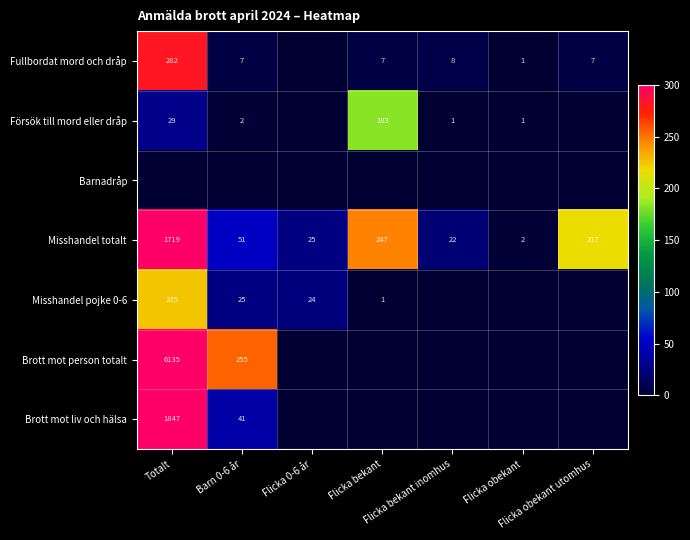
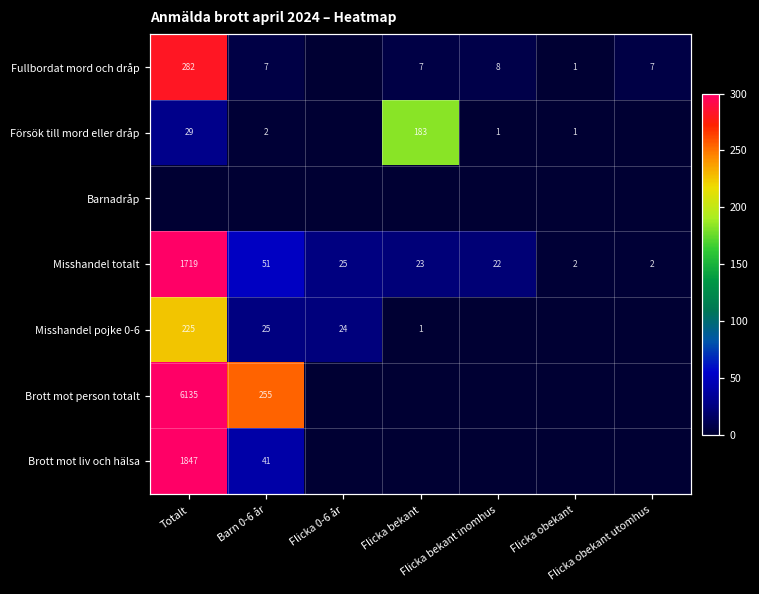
Misshandel totalt, Flicka bekant: 247 -> 23
Misshandel totalt, Flicka obekant utomhus: 217 -> 2
